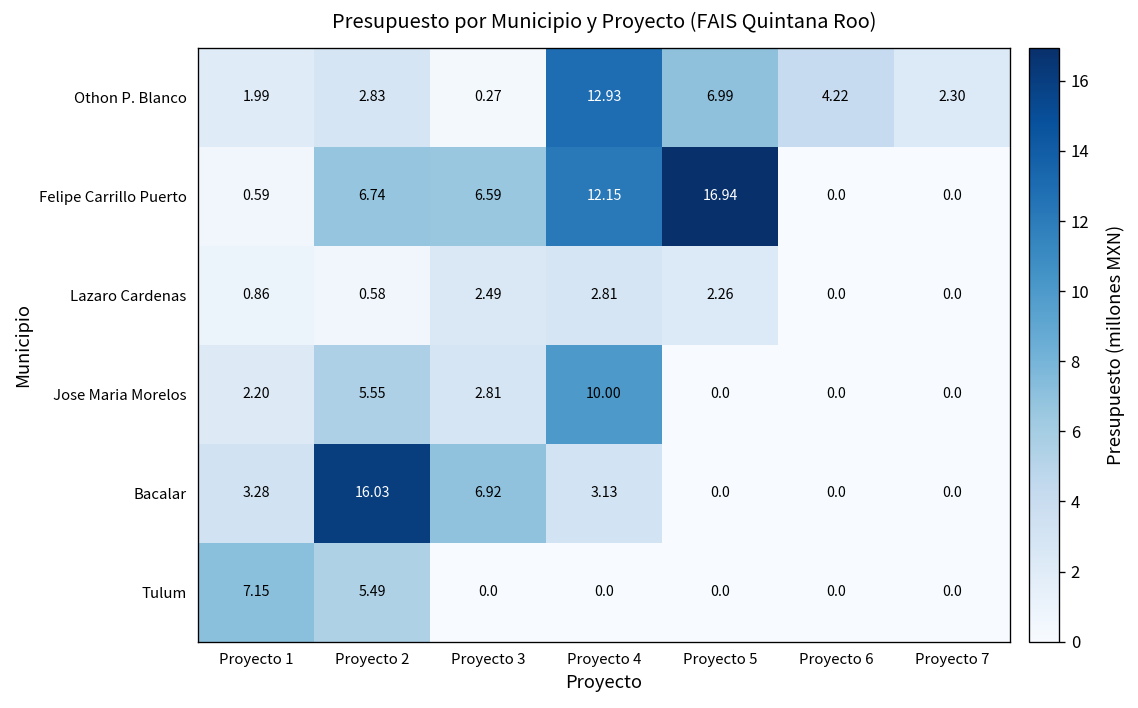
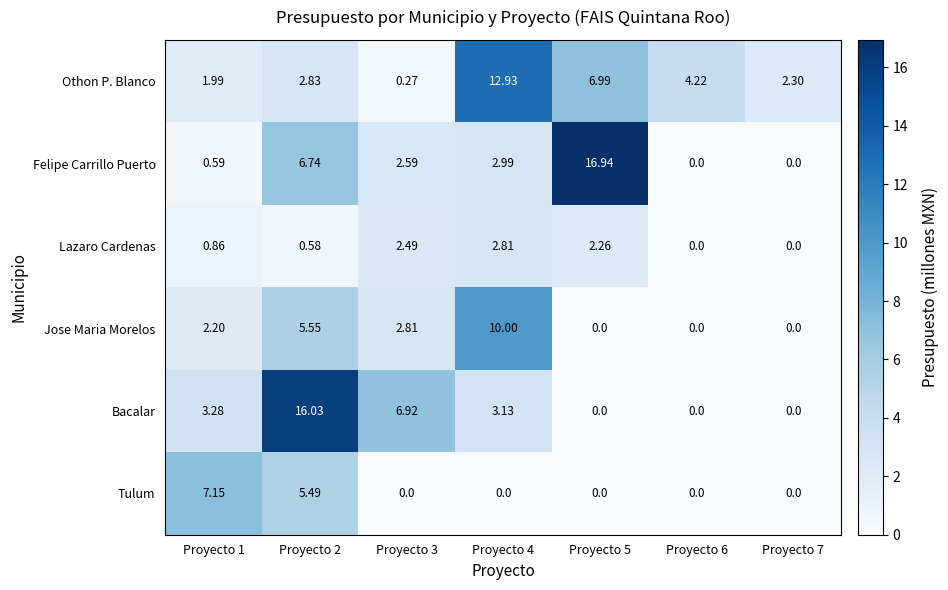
Felipe Carrillo Puerto, Proyecto 3: 6.59 -> 2.59
Felipe Carrillo Puerto, Proyecto 4: 12.15 -> 2.99
